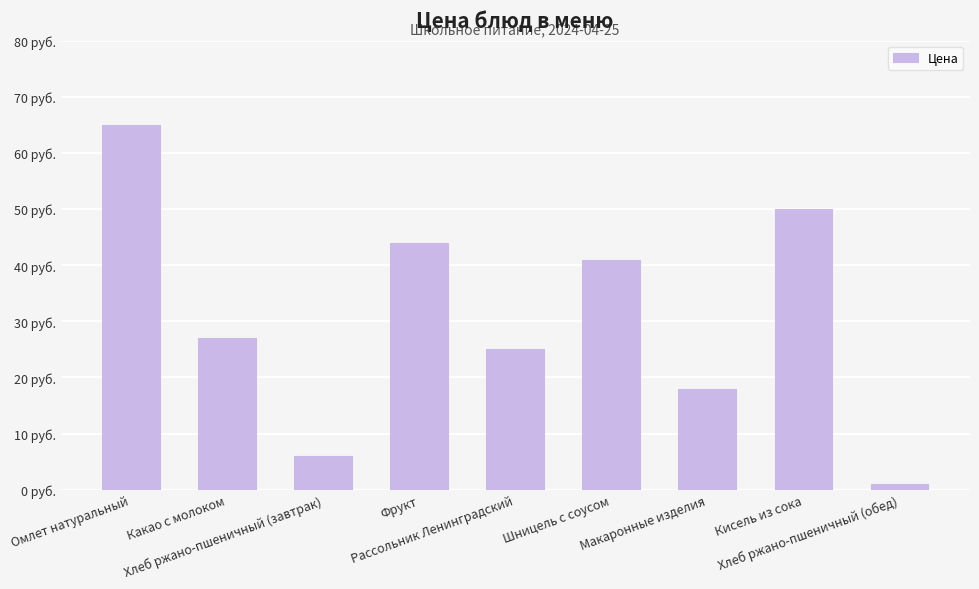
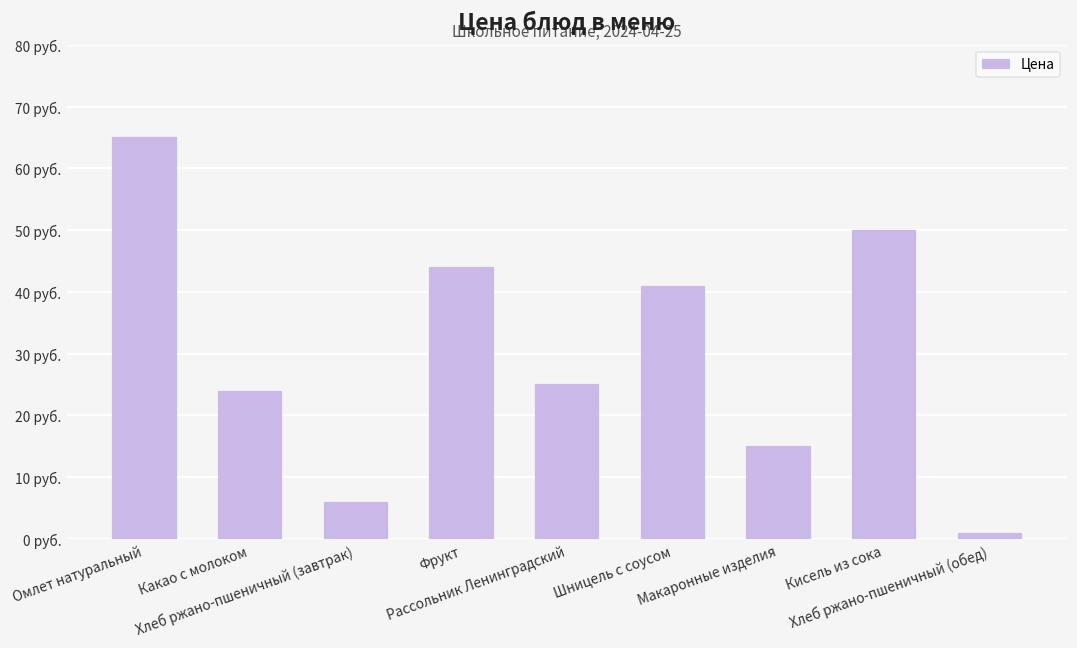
Какао с молоком: 27 руб. -> 24 руб.
Макаронные изделия: 18 руб. -> 15 руб.
